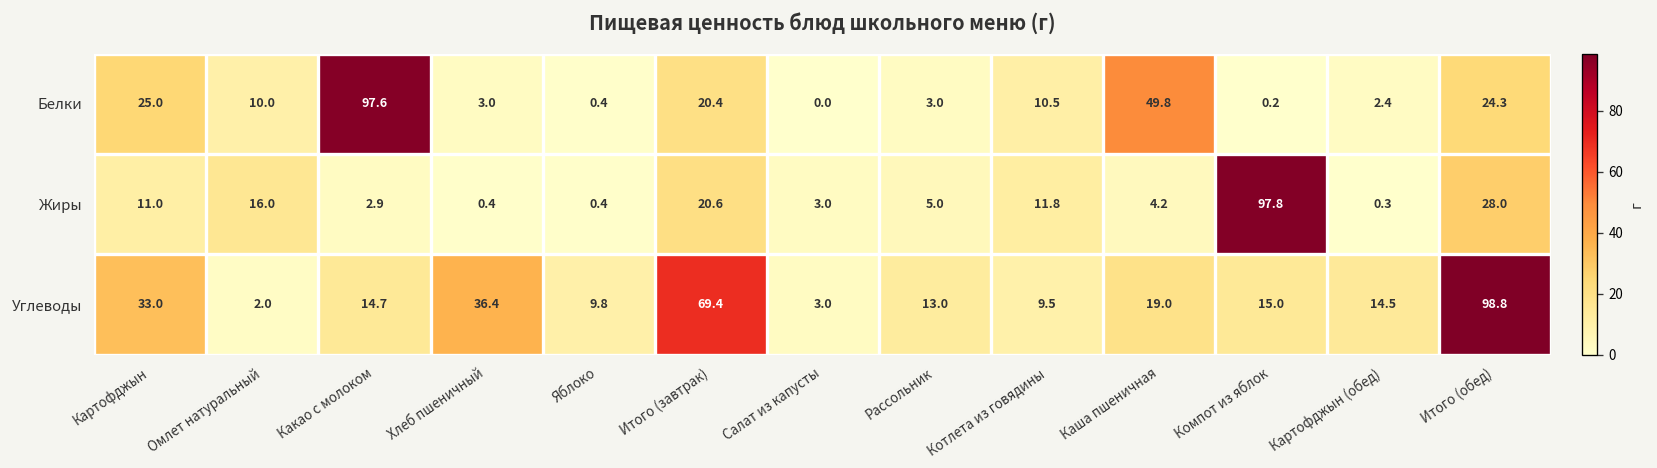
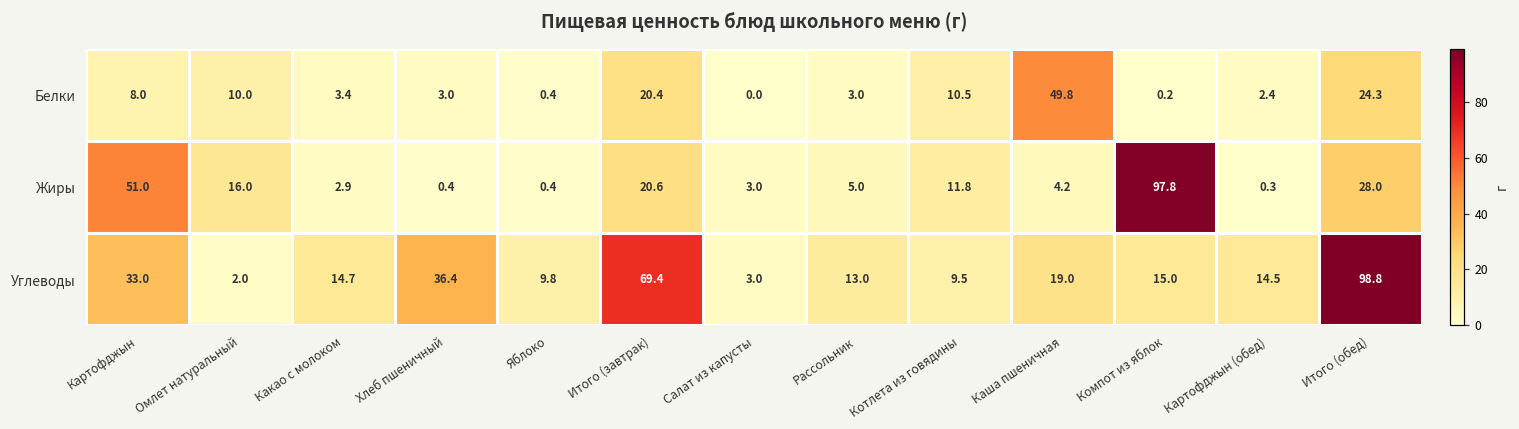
Белки, Картофджын: 25.0 -> 8.0
Белки, Какао с молоком: 97.6 -> 3.4
Жиры, Картофджын: 11.0 -> 51.0
